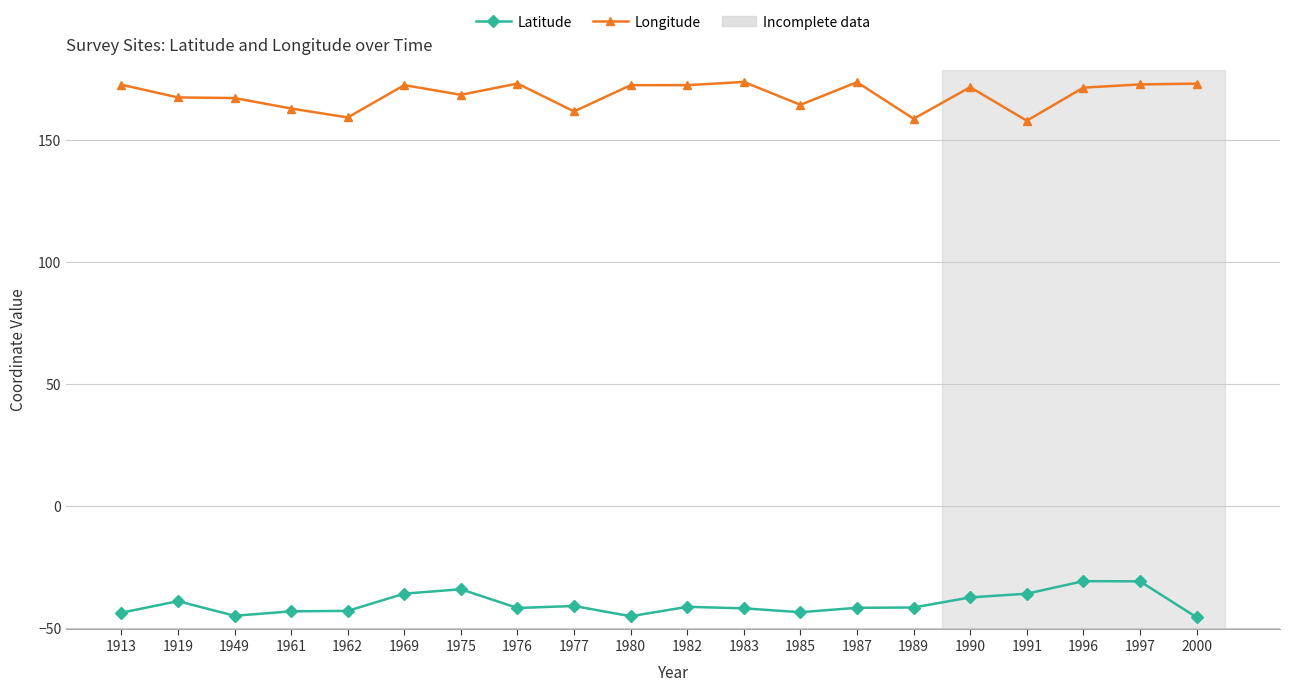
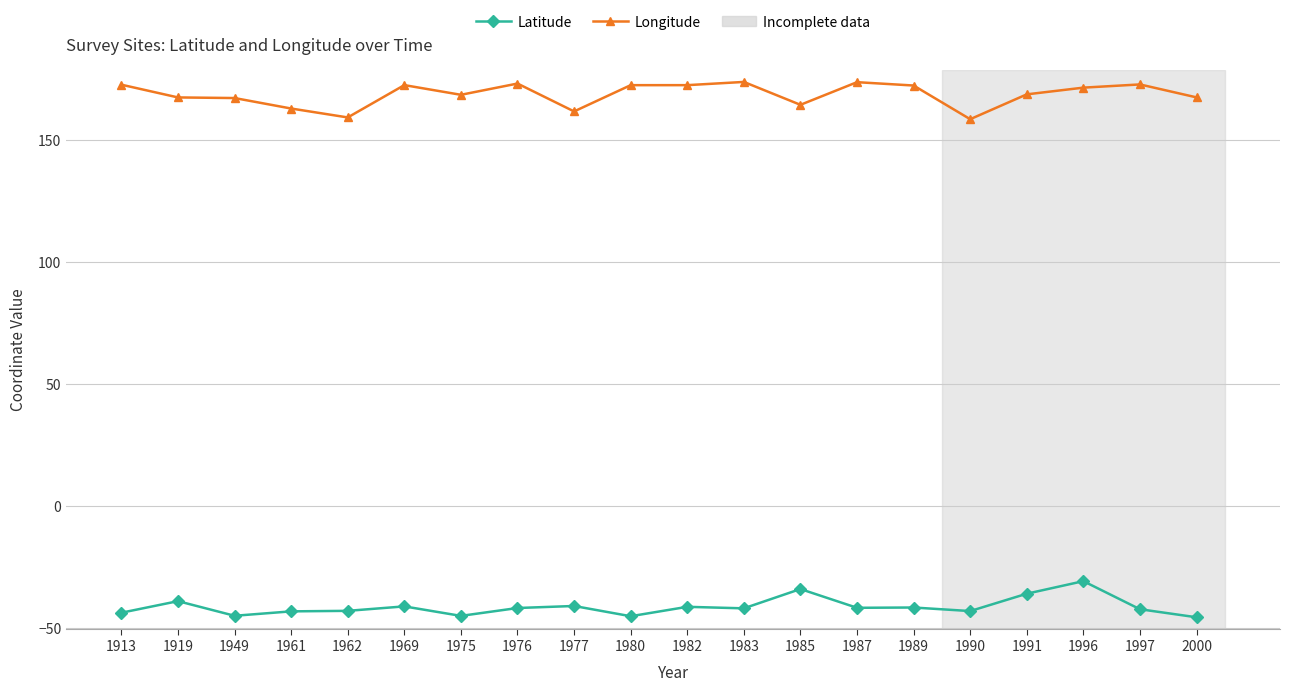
Latitude, 1969: -36 -> -41
Latitude, 1975: -34 -> -45
Latitude, 1985: -44 -> -34
Longitude, 1989: 159 -> 172
Latitude, 1990: -37 -> -43
Longitude, 1990: 172 -> 159
Longitude, 1991: 158 -> 169
Latitude, 1997: -31 -> -42
Longitude, 2000: 173 -> 168
